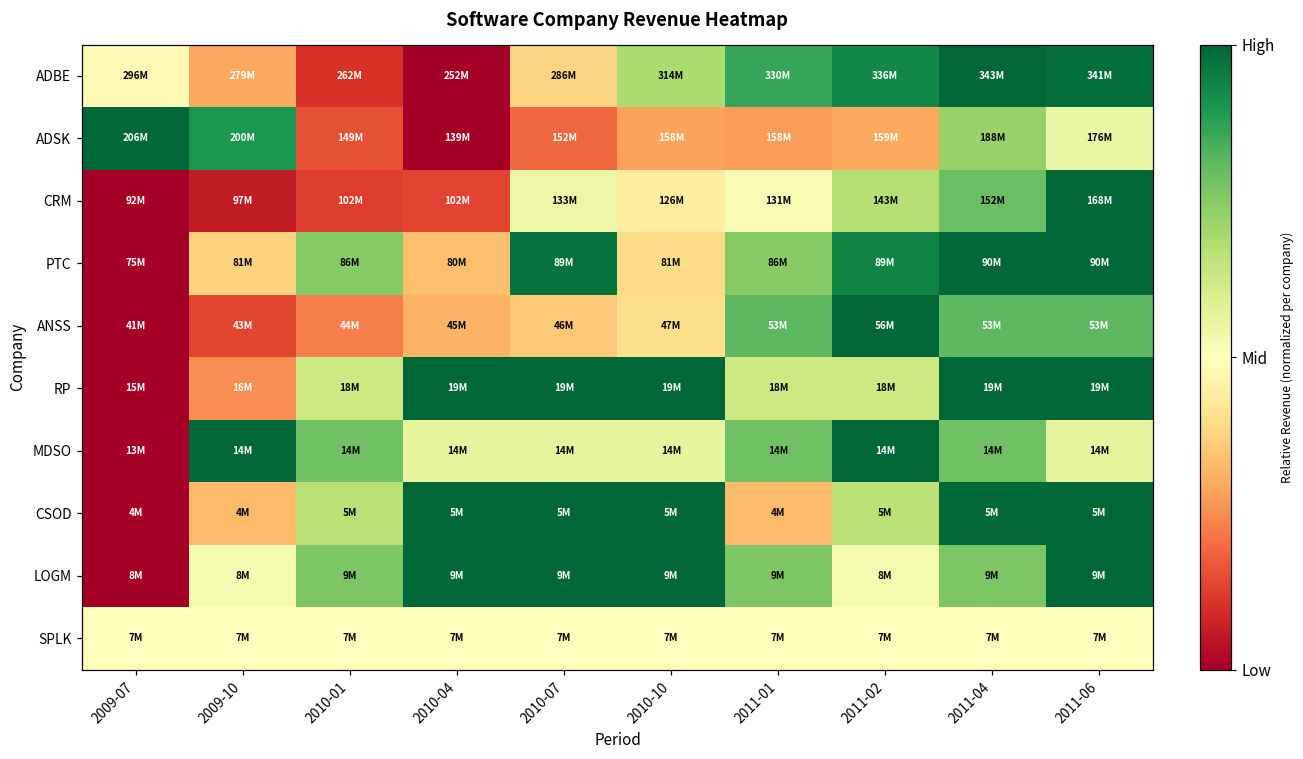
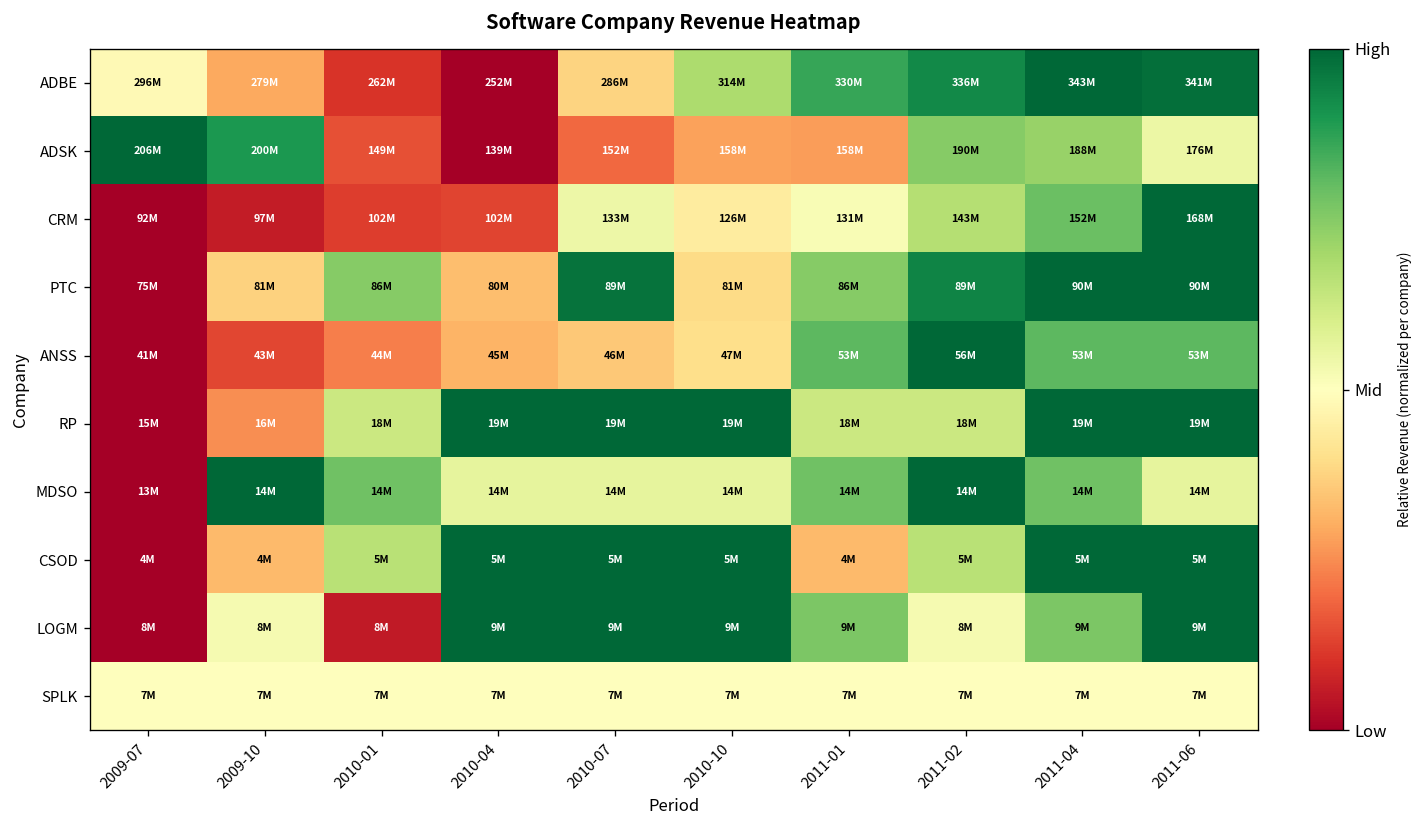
ADSK, 2011-02: 159M -> 190M
LOGM, 2010-01: 9M -> 8M
